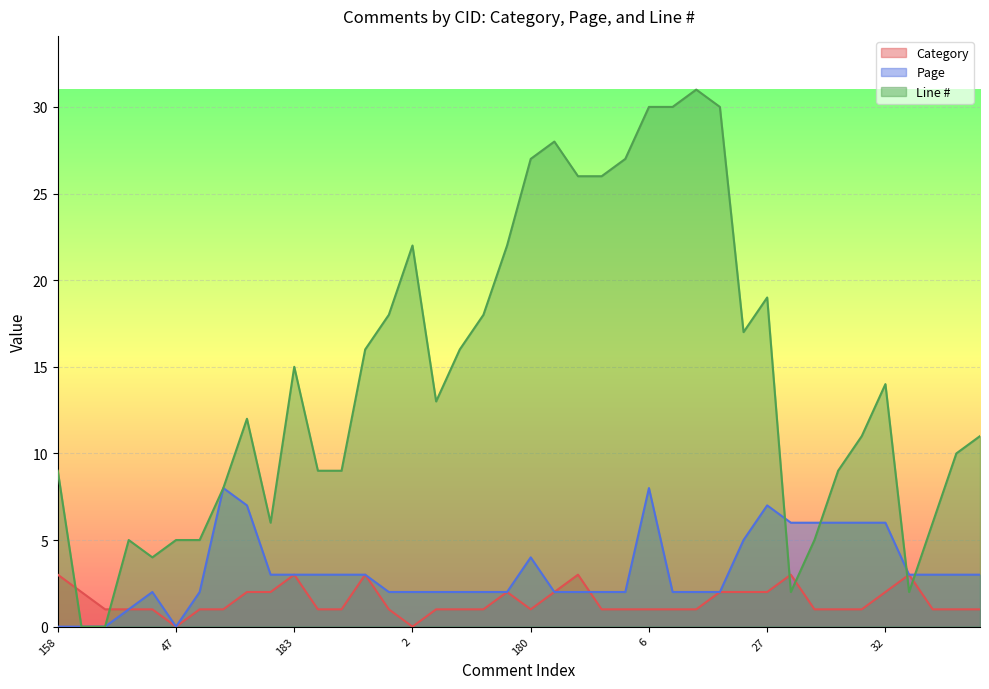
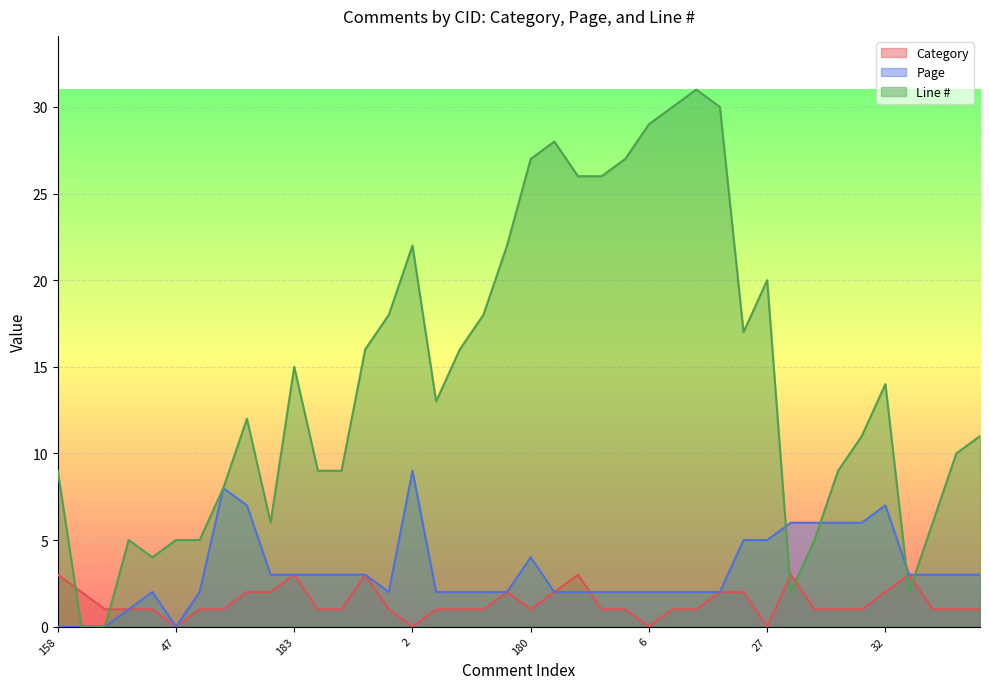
Page, 2: 2 -> 9
Category, 6: 1 -> 0
Page, 6: 8 -> 2
Line #, 6: 30 -> 29
Category, 27: 2 -> 0
Page, 27: 7 -> 5
Line #, 27: 19 -> 20
Page, 32: 6 -> 7
